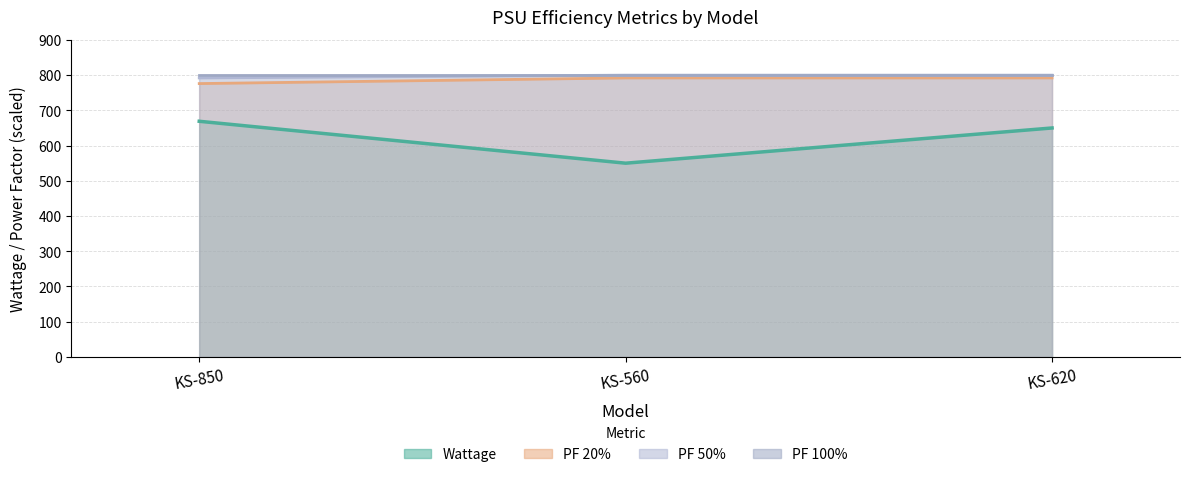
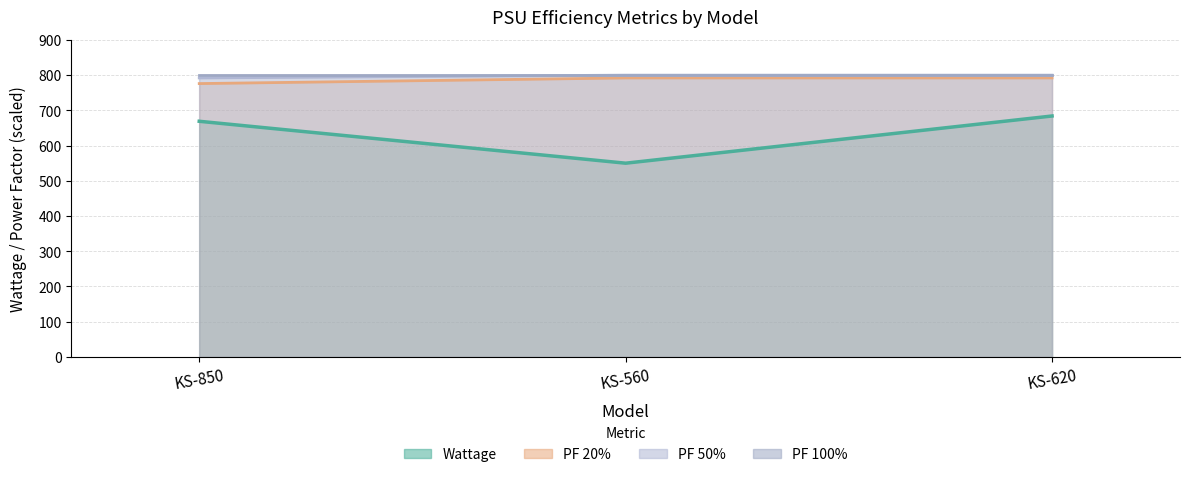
Wattage, KS-620: 650 -> 680
